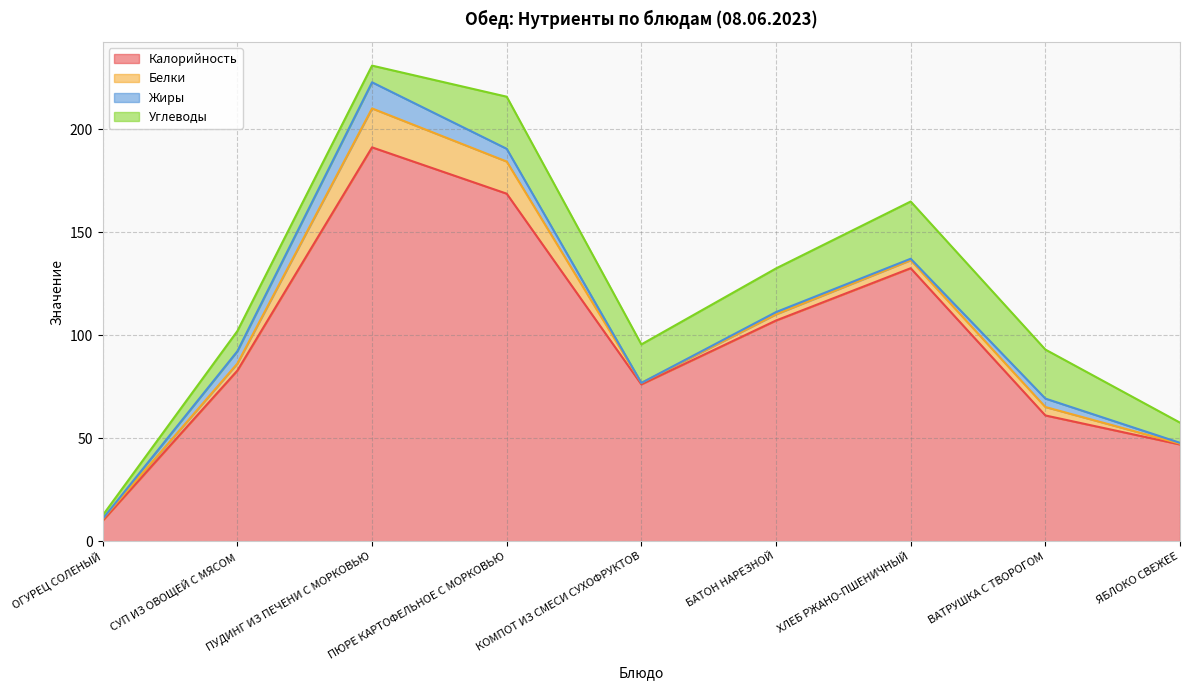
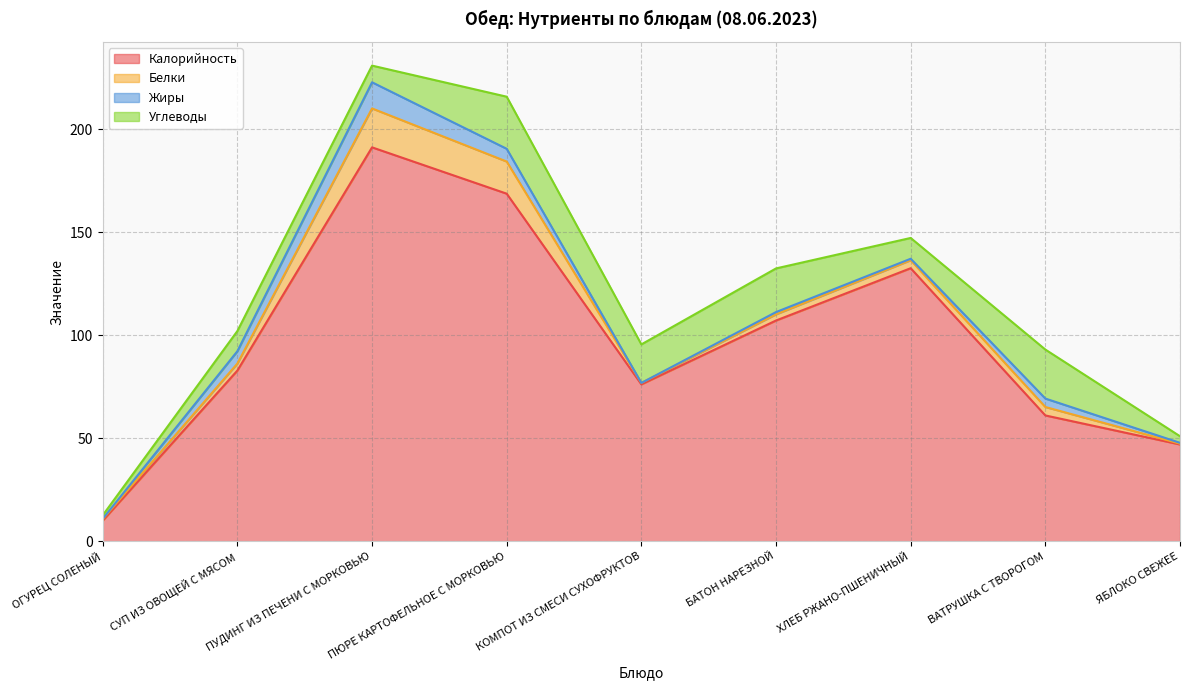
Углеводы, ХЛЕБ РЖАНО-ПШЕНИЧНЫЙ: 28 -> 10
Углеводы, ЯБЛОКО СВЕЖЕЕ: 10 -> 3
